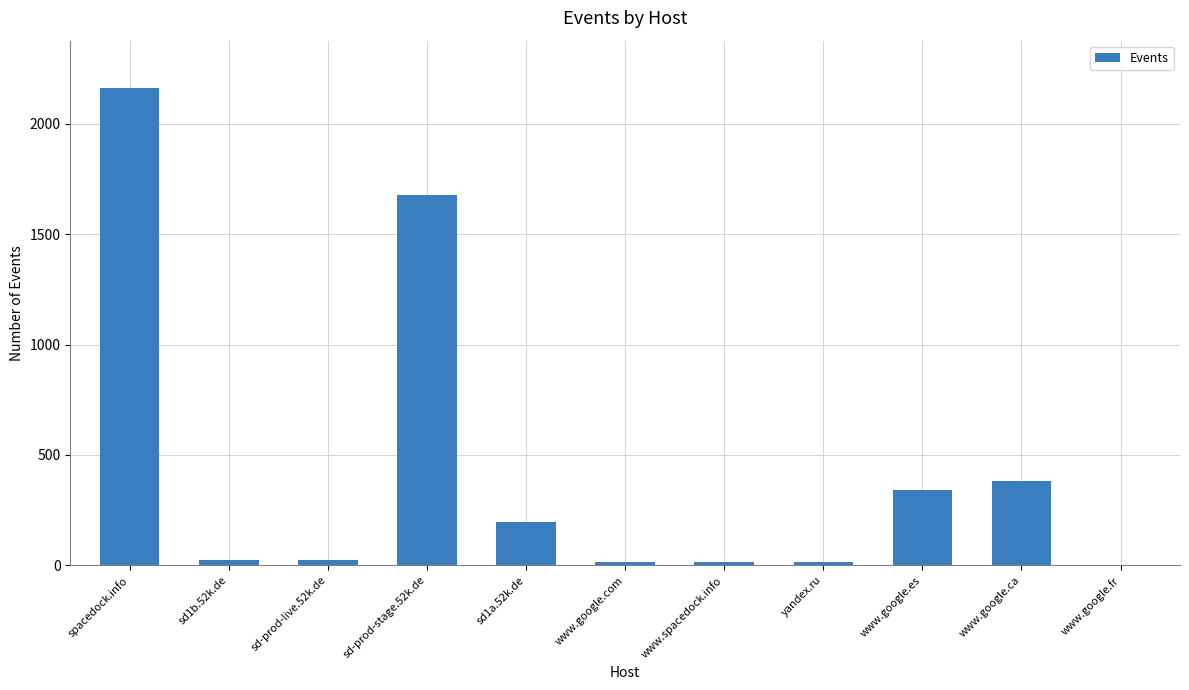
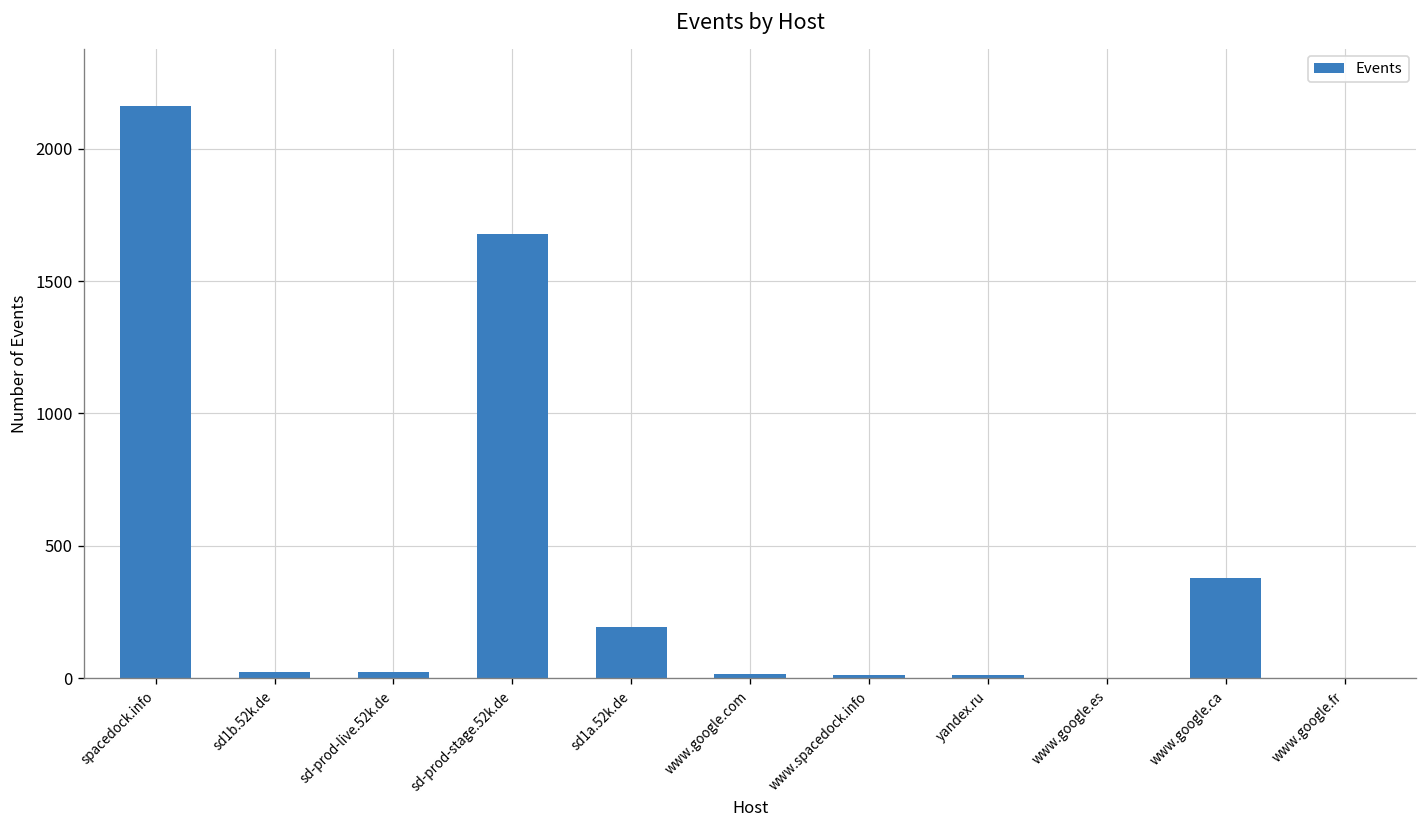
www.google.es: 340 -> 0
